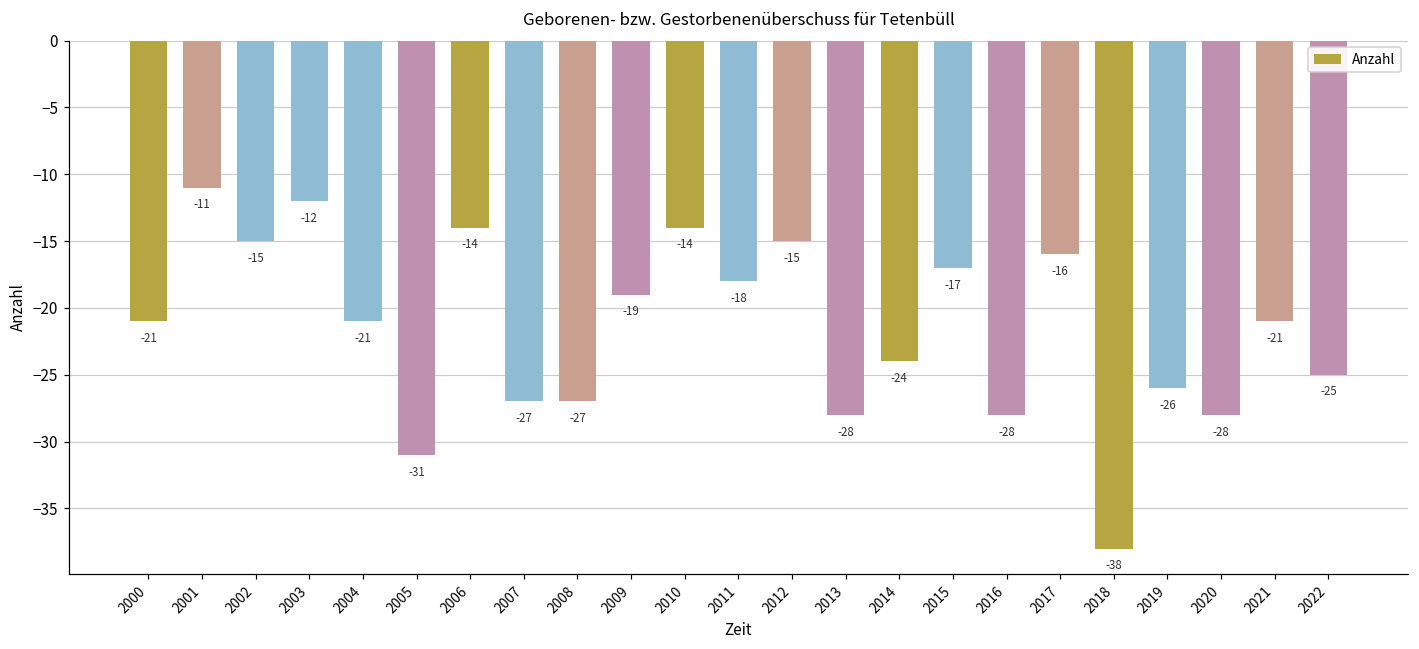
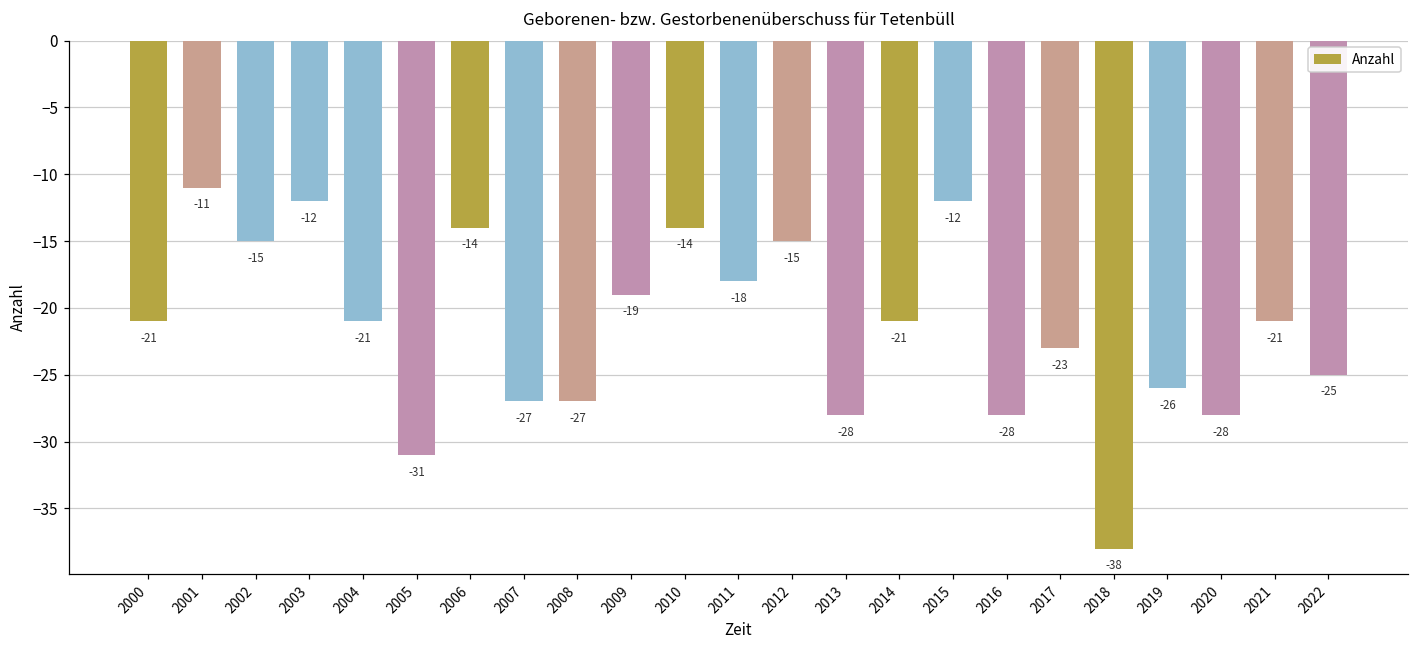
2014: -24 -> -21
2015: -17 -> -12
2017: -16 -> -23
